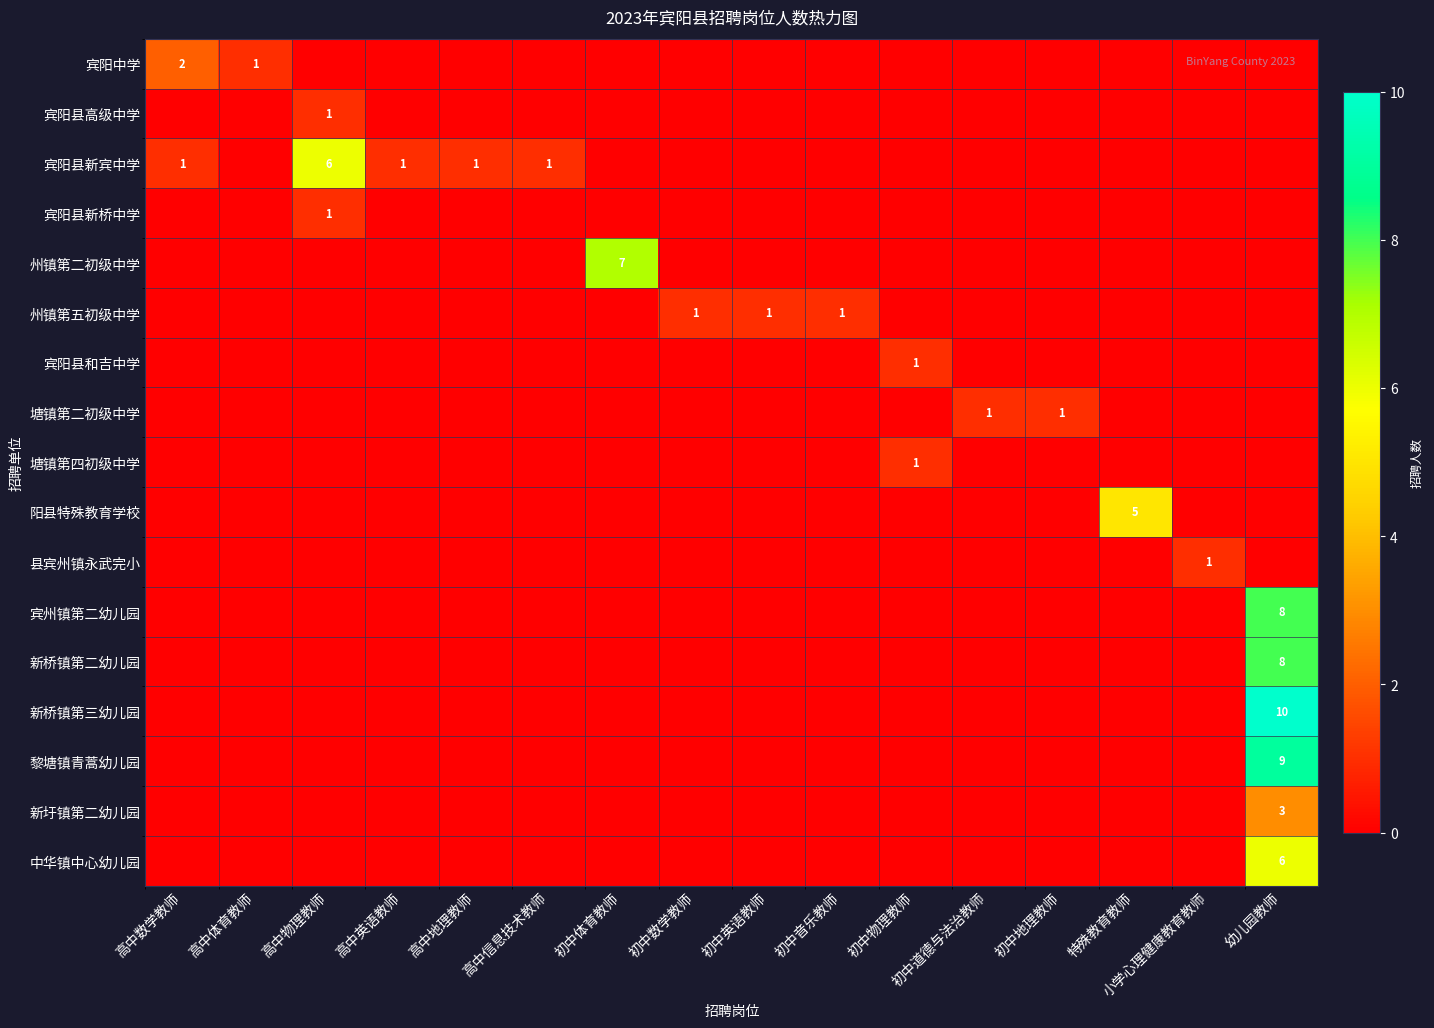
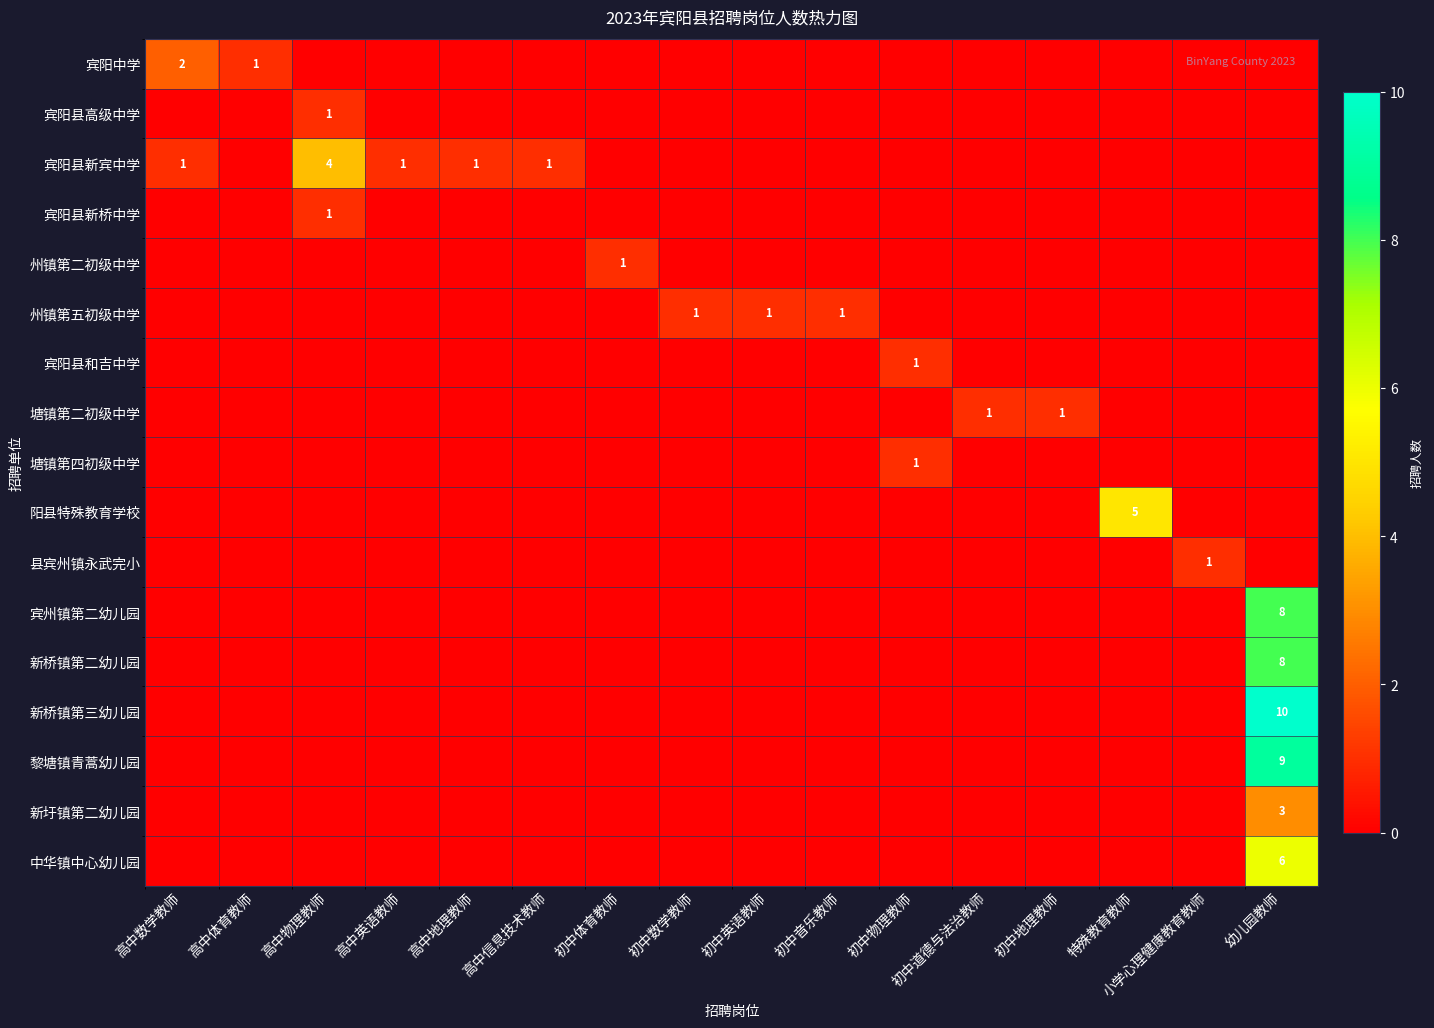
宾阳县新宾中学, 高中物理教师: 6 -> 4
州镇第二初级中学, 初中体育教师: 7 -> 1
